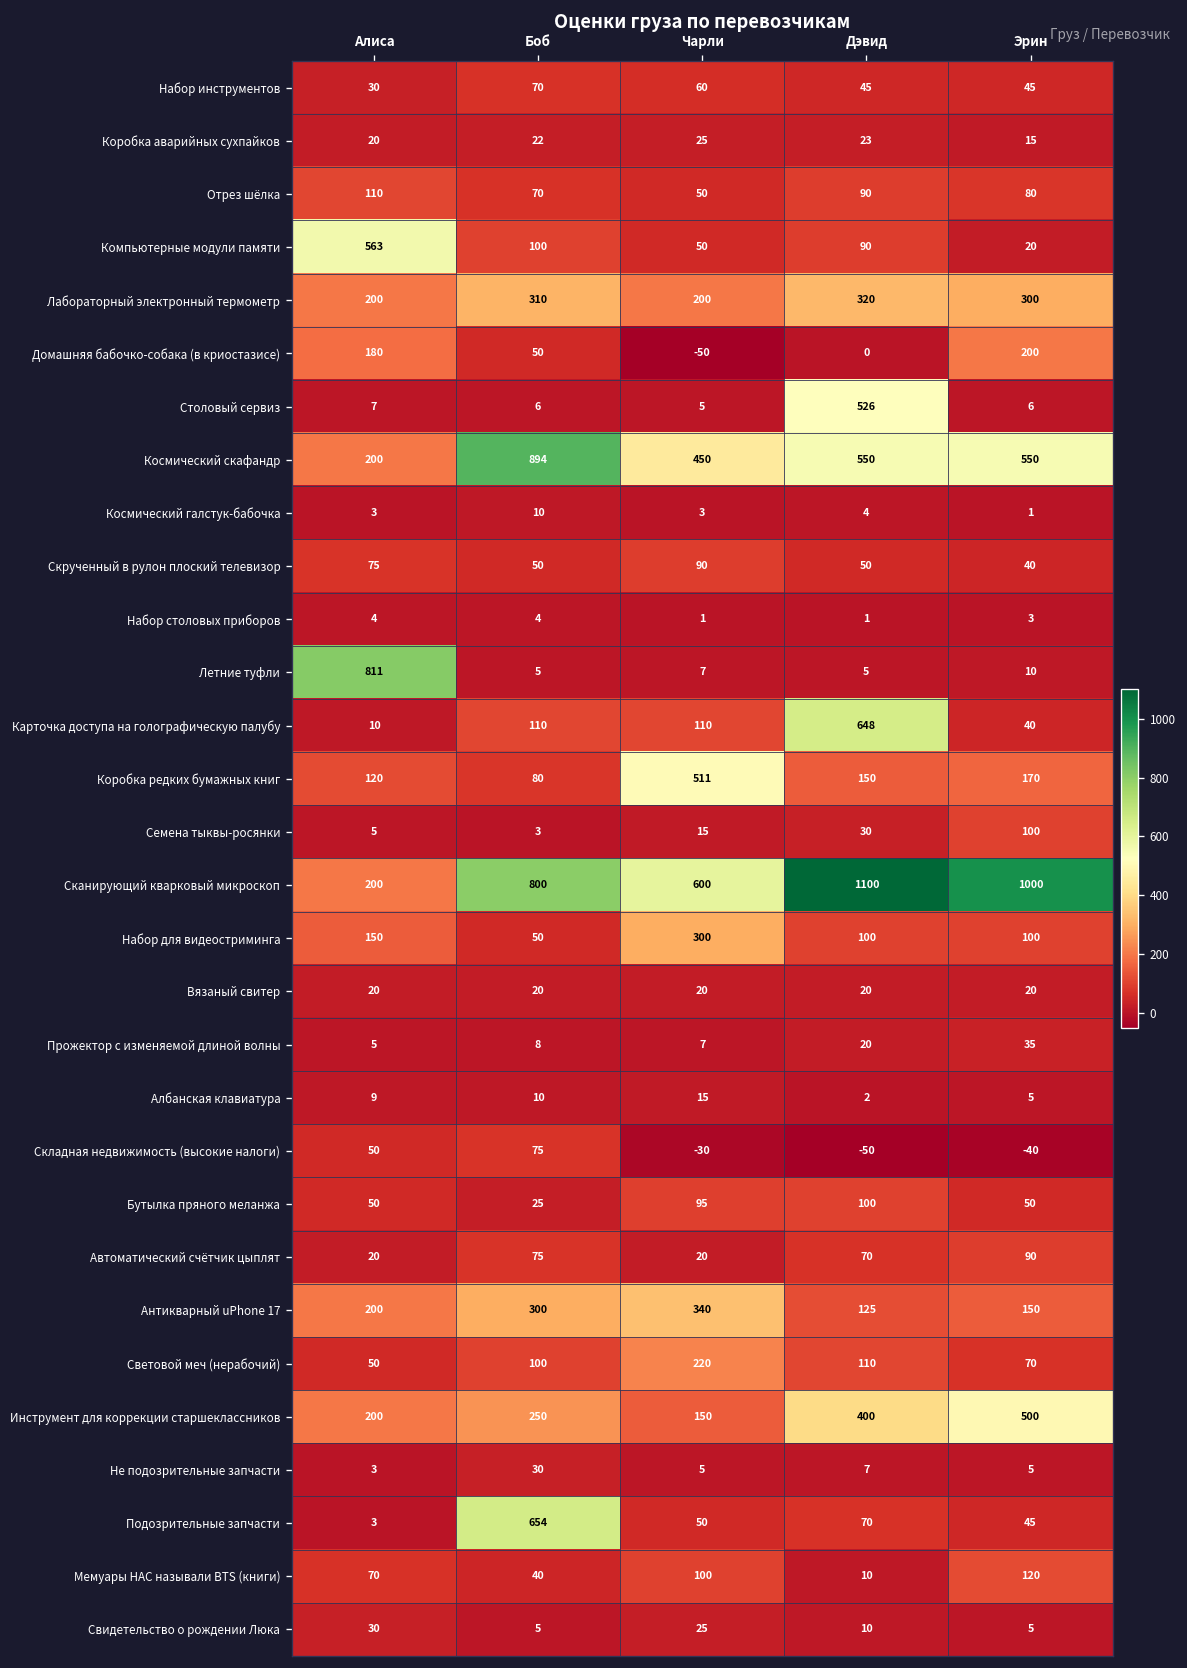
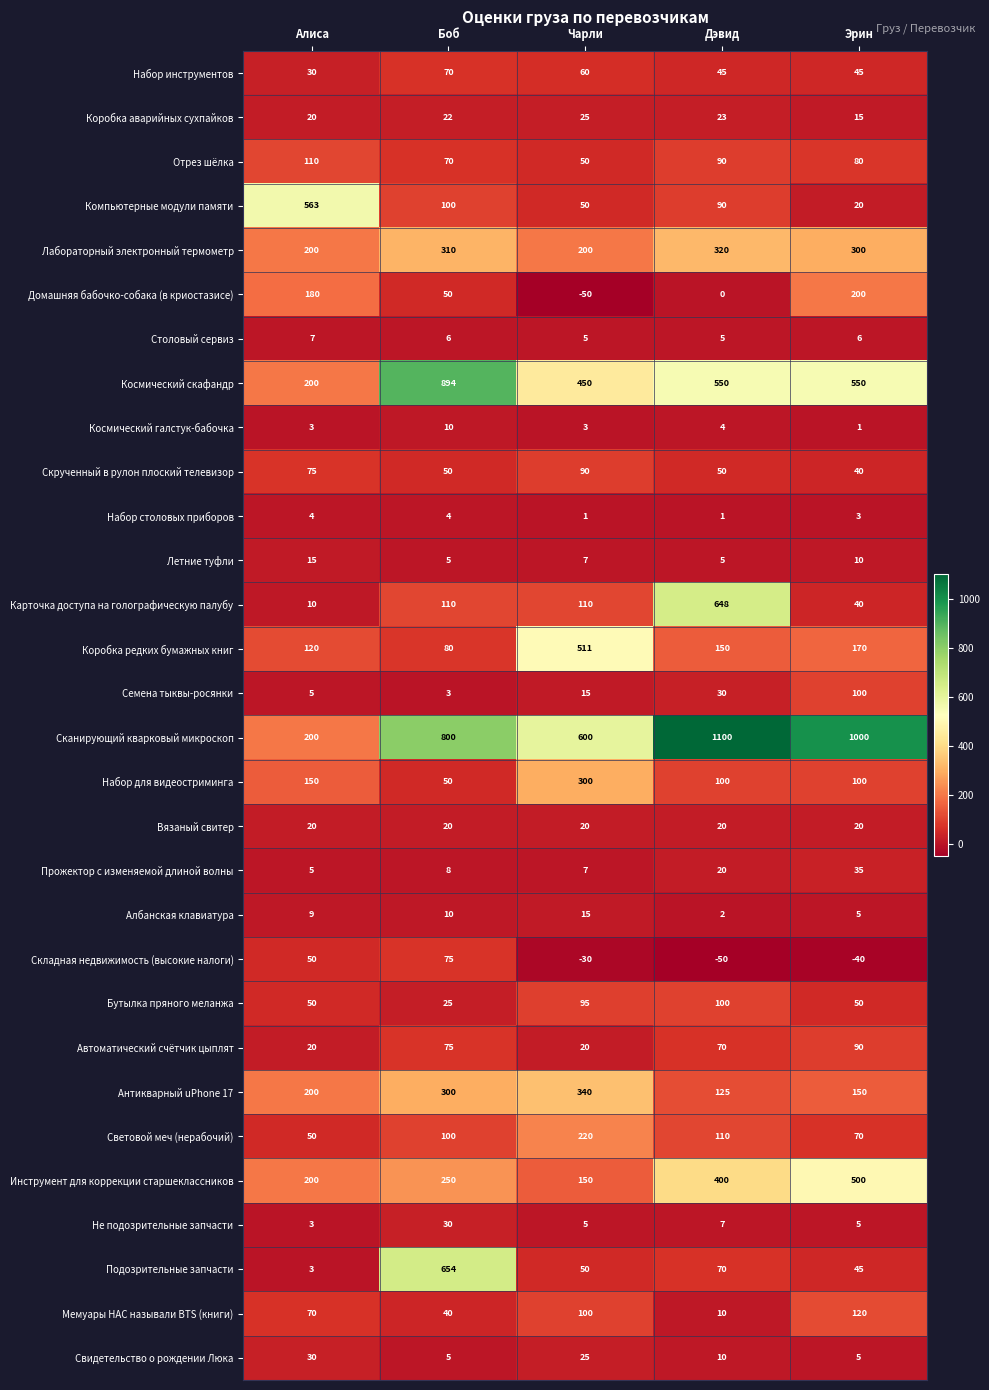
Столовый сервиз, Дэвид: 526 -> 5
Летние туфли, Алиса: 811 -> 15
